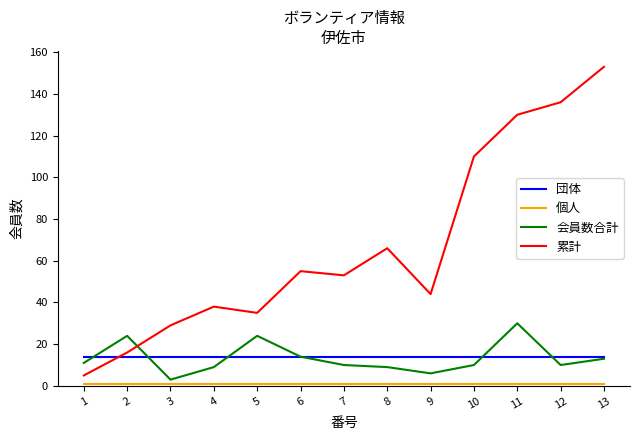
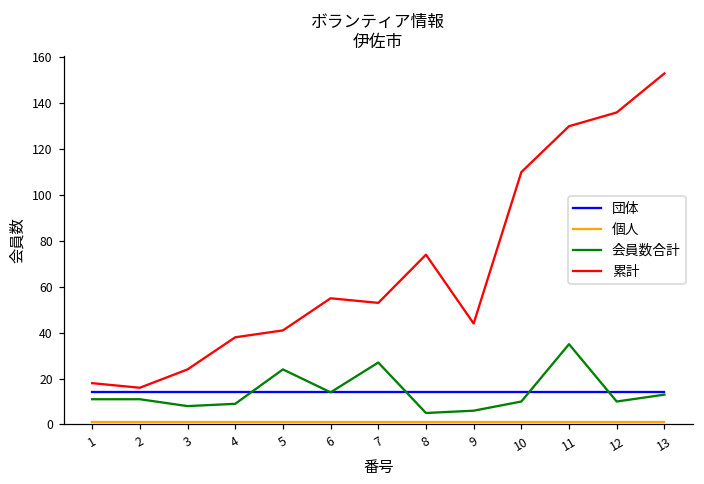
累計, 1: 5 -> 18
会員数合計, 2: 24 -> 11
会員数合計, 3: 3 -> 8
累計, 3: 29 -> 24
累計, 5: 35 -> 41
会員数合計, 7: 10 -> 27
会員数合計, 8: 9 -> 5
累計, 8: 66 -> 74
会員数合計, 11: 30 -> 35
